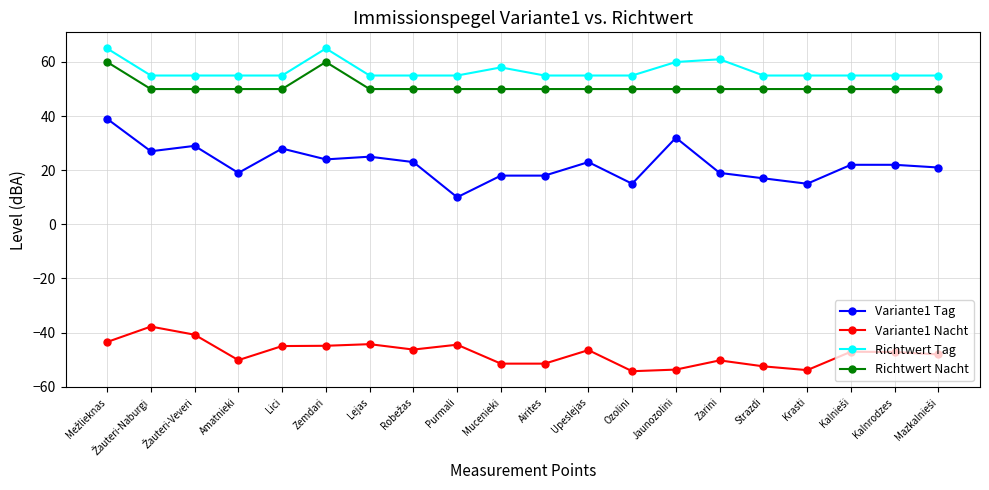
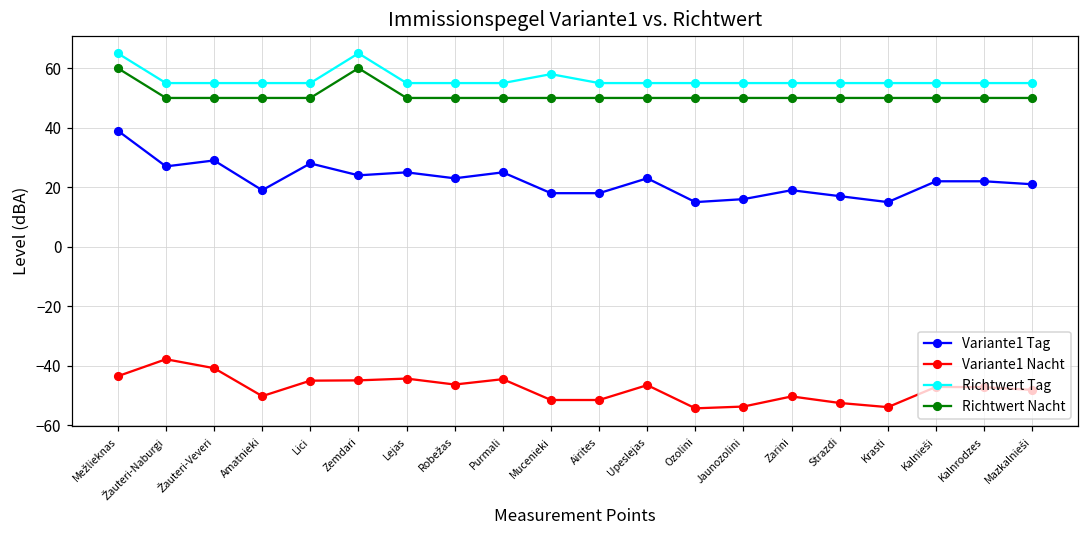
Variante1 Tag, Purmali: 10 -> 25
Variante1 Tag, Jaunozolini: 32 -> 16
Richtwert Tag, Jaunozolini: 60 -> 55
Richtwert Tag, Zarini: 61 -> 55
